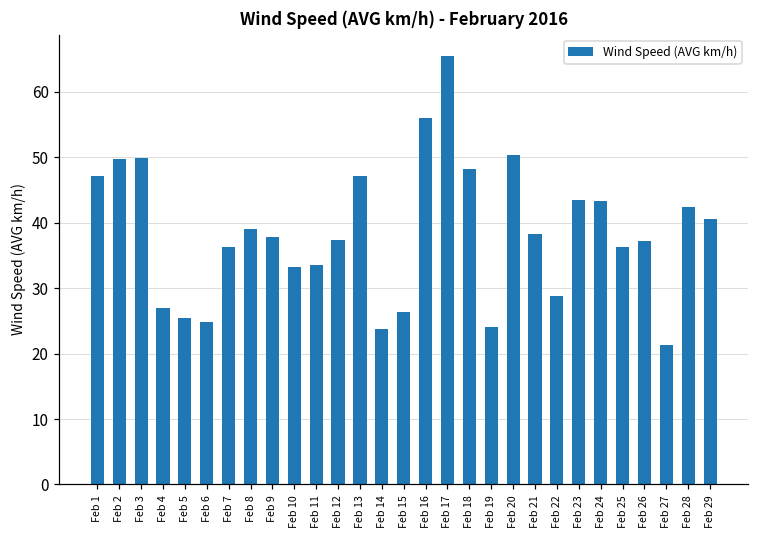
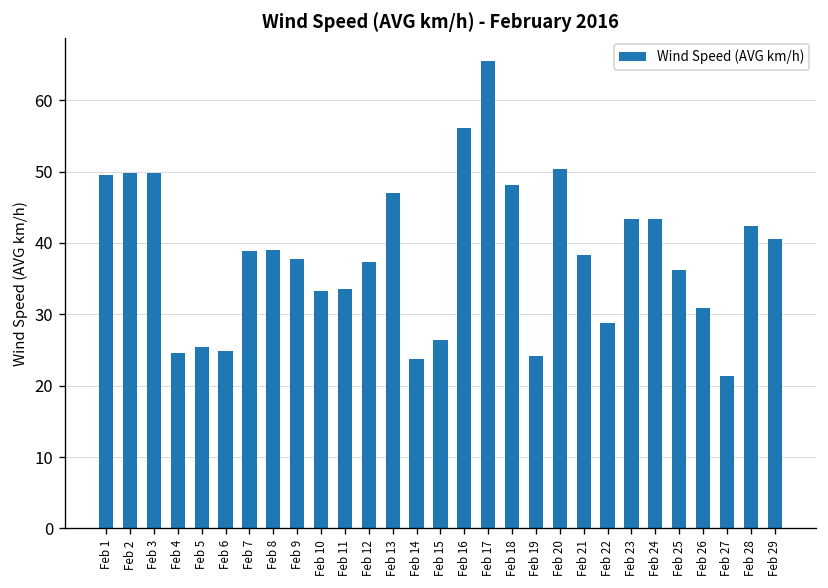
Feb 1: 47 -> 50
Feb 4: 27 -> 25
Feb 7: 36 -> 39
Feb 26: 37 -> 31
